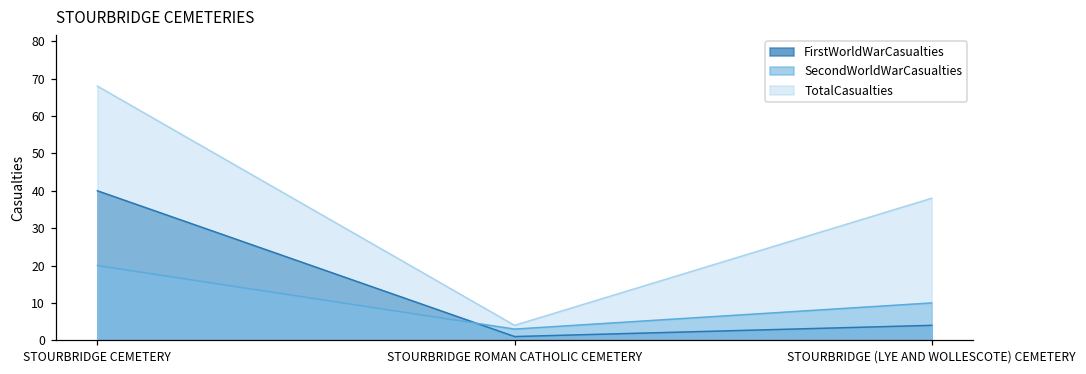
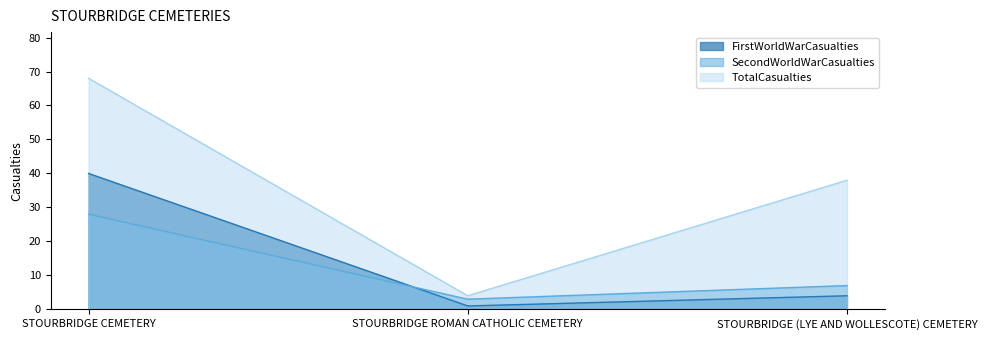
SecondWorldWarCasualties, STOURBRIDGE CEMETERY: 20 -> 28
SecondWorldWarCasualties, STOURBRIDGE (LYE AND WOLLESCOTE) CEMETERY: 10 -> 7
